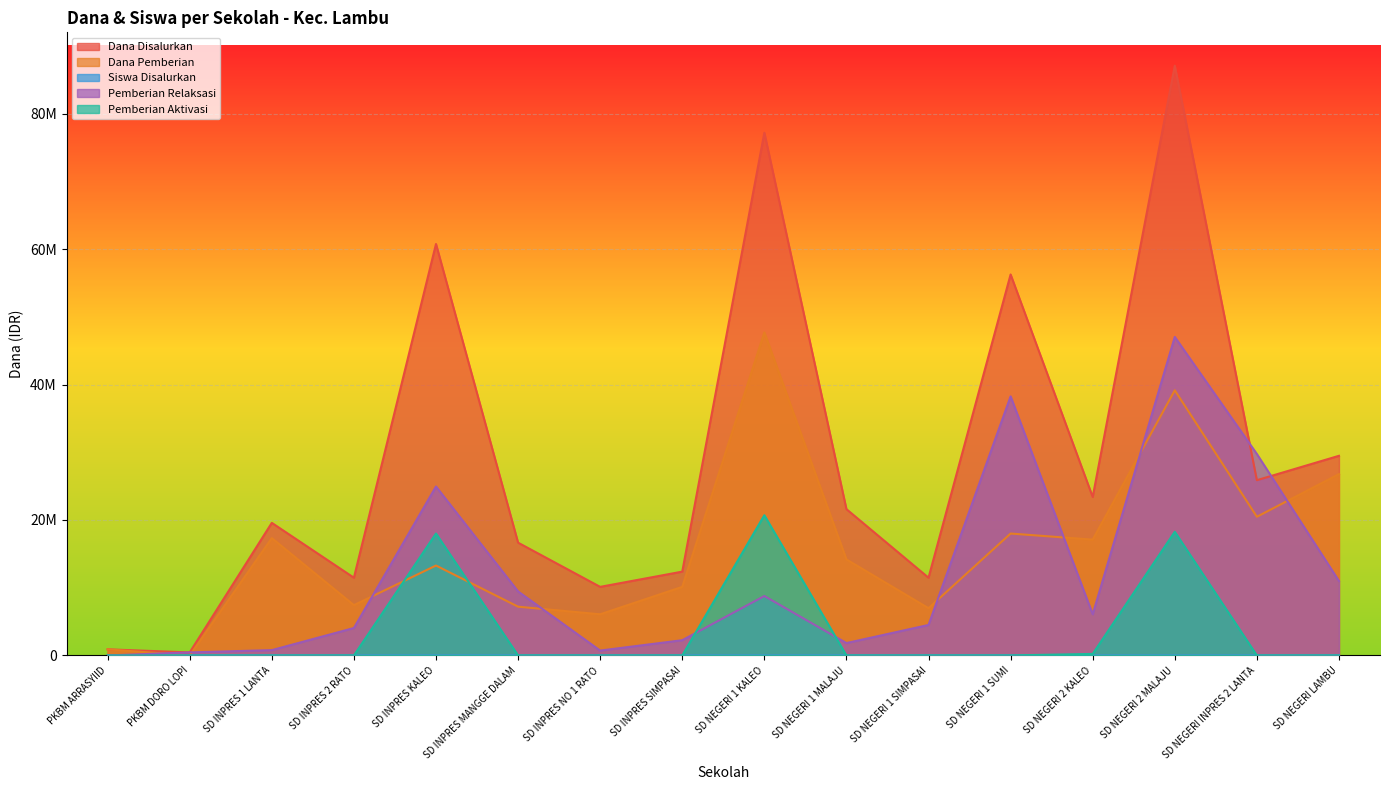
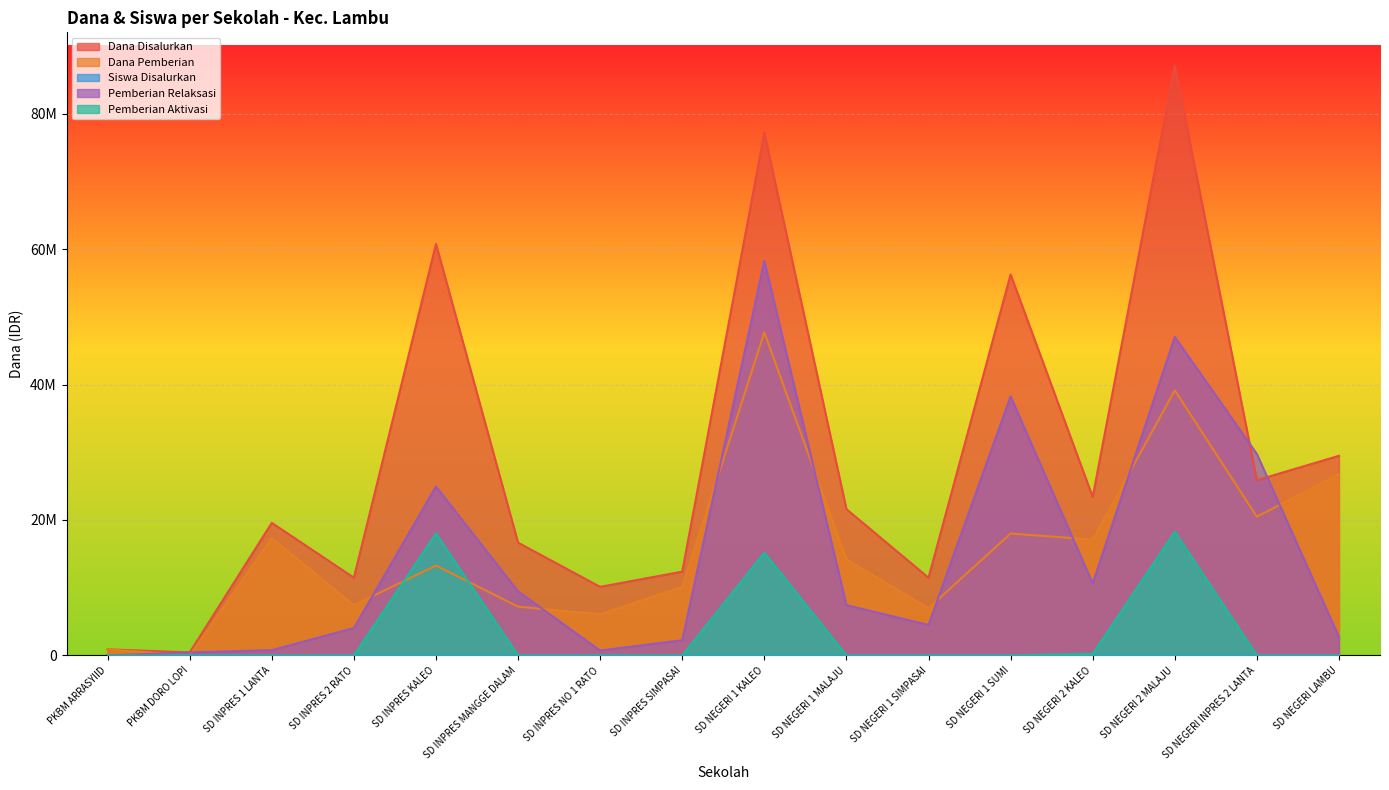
Pemberian Relaksasi, SD NEGERI 1 KALEO: 9000000 -> 58000000
Pemberian Aktivasi, SD NEGERI 1 KALEO: 21000000 -> 15000000
Pemberian Relaksasi, SD NEGERI 1 MALAJU: 2000000 -> 7000000
Pemberian Relaksasi, SD NEGERI 2 KALEO: 6000000 -> 11000000
Pemberian Relaksasi, SD NEGERI LAMBU: 11000000 -> 3000000
